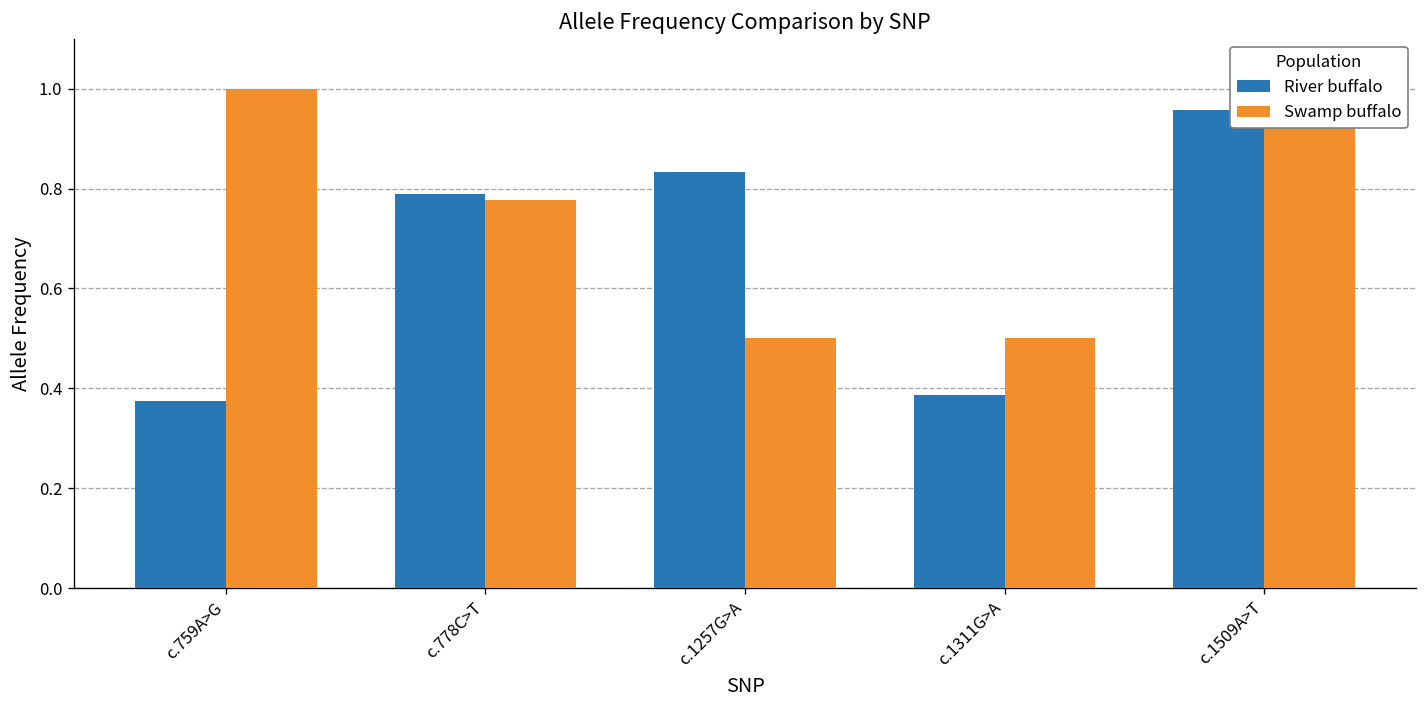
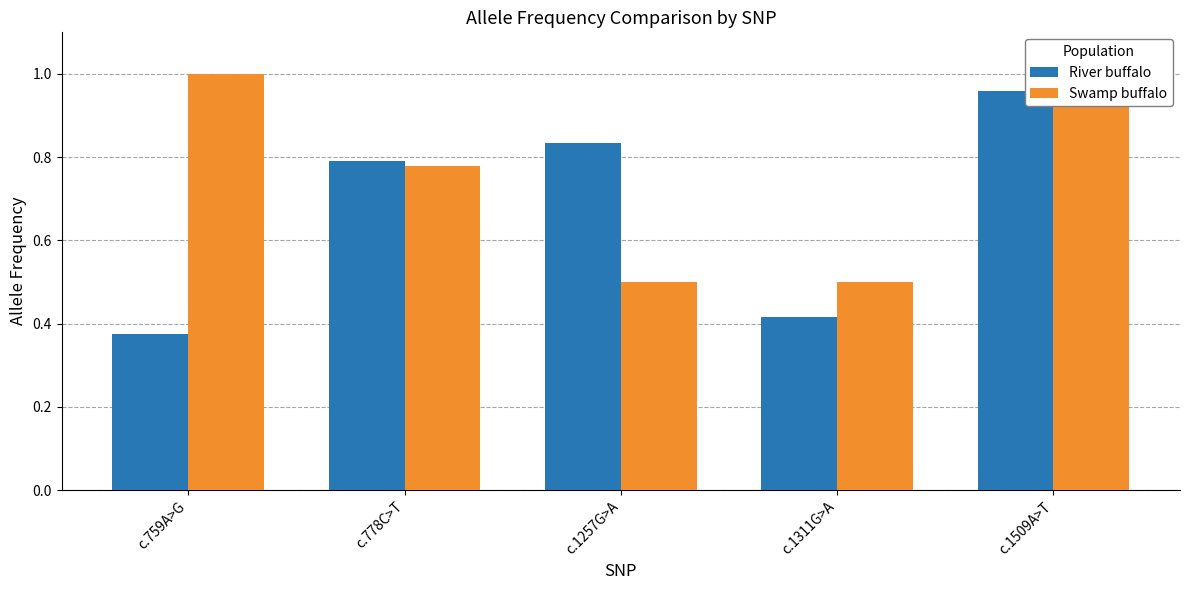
River buffalo, c.1311G>A: 0.39 -> 0.42
